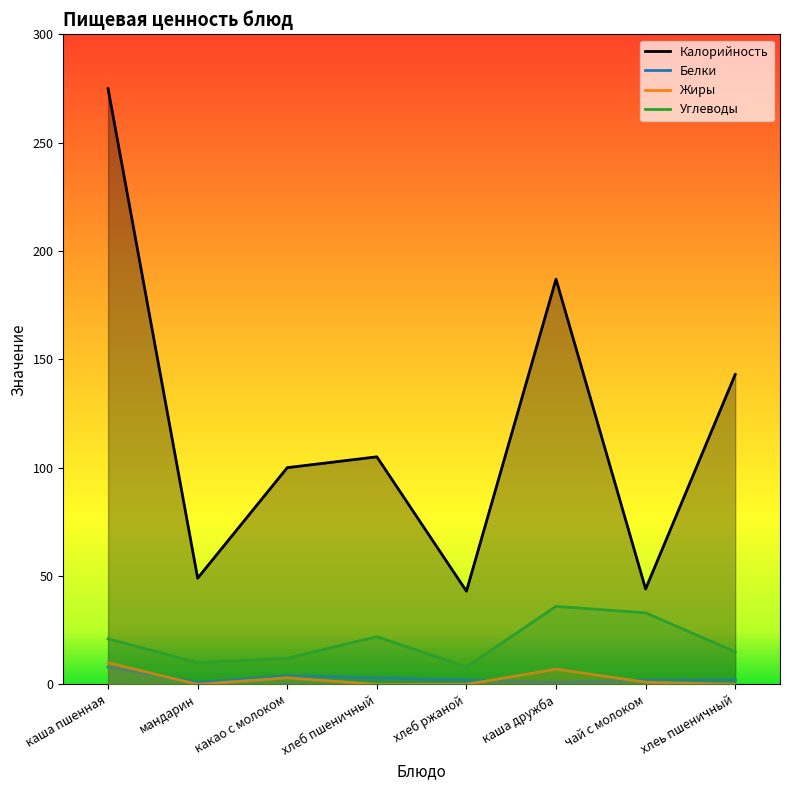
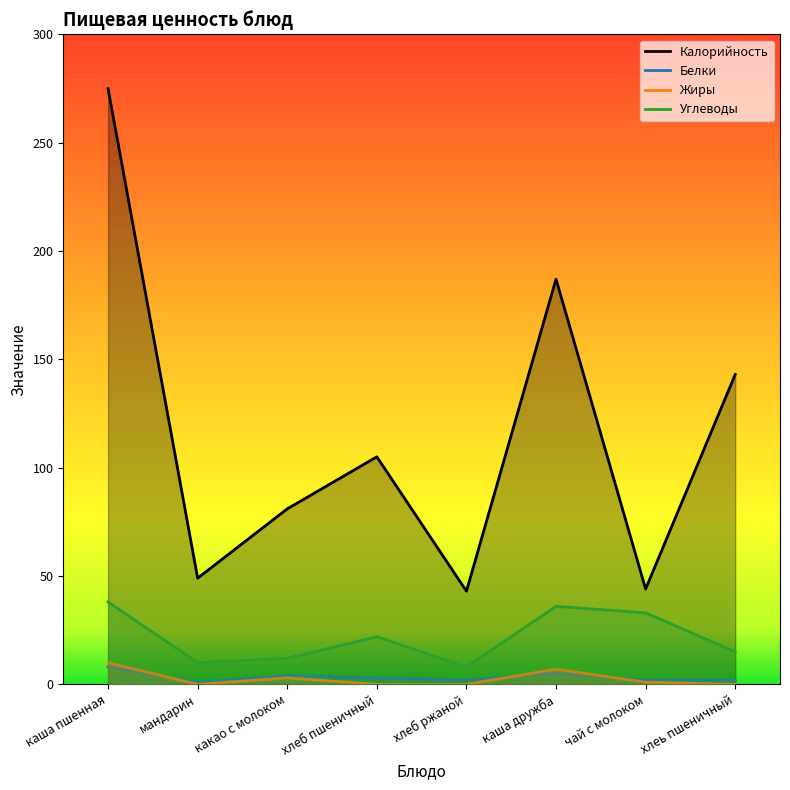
Углеводы, каша пшенная: 21 -> 38
Калорийность, какао с молоком: 100 -> 81
Белки, каша дружба: 1 -> 5
